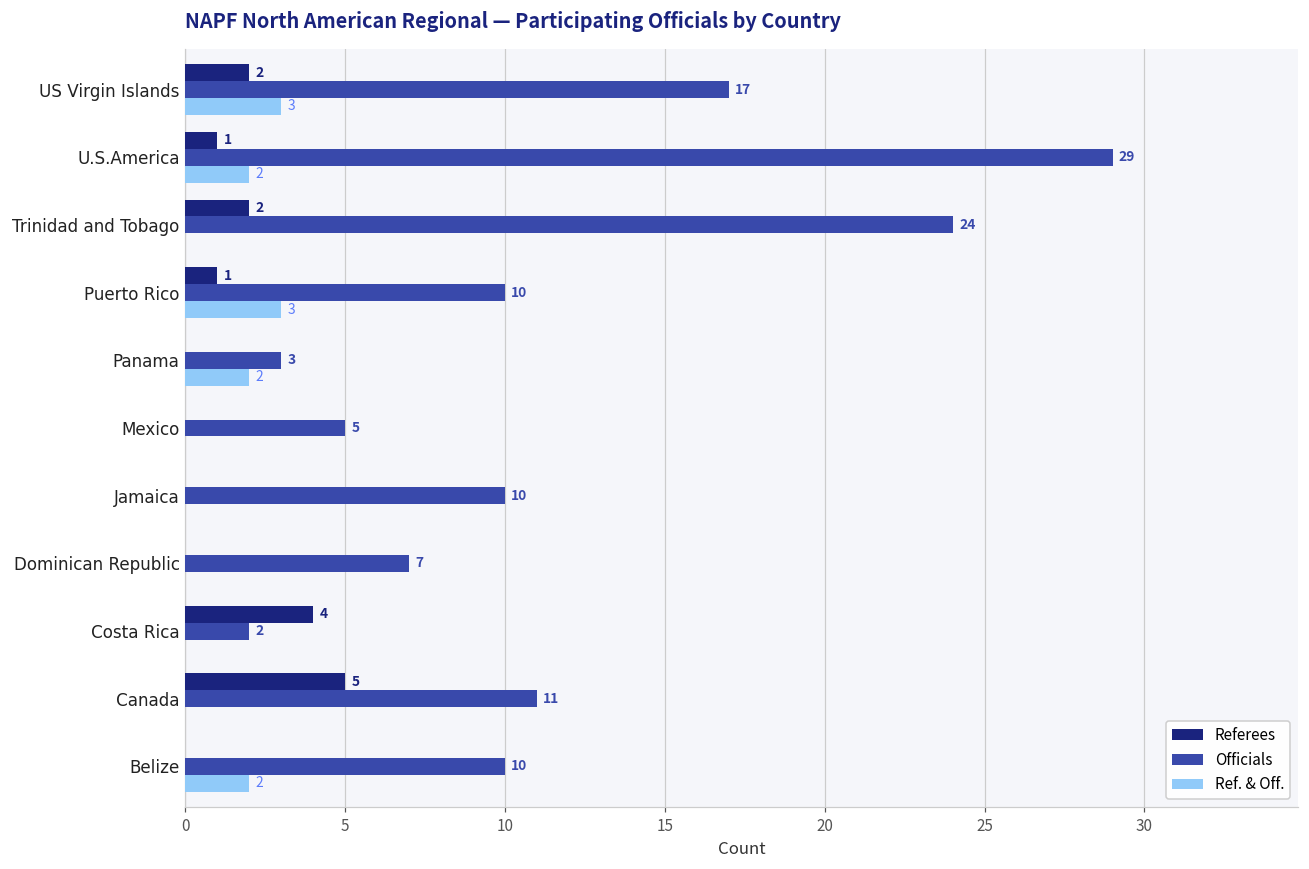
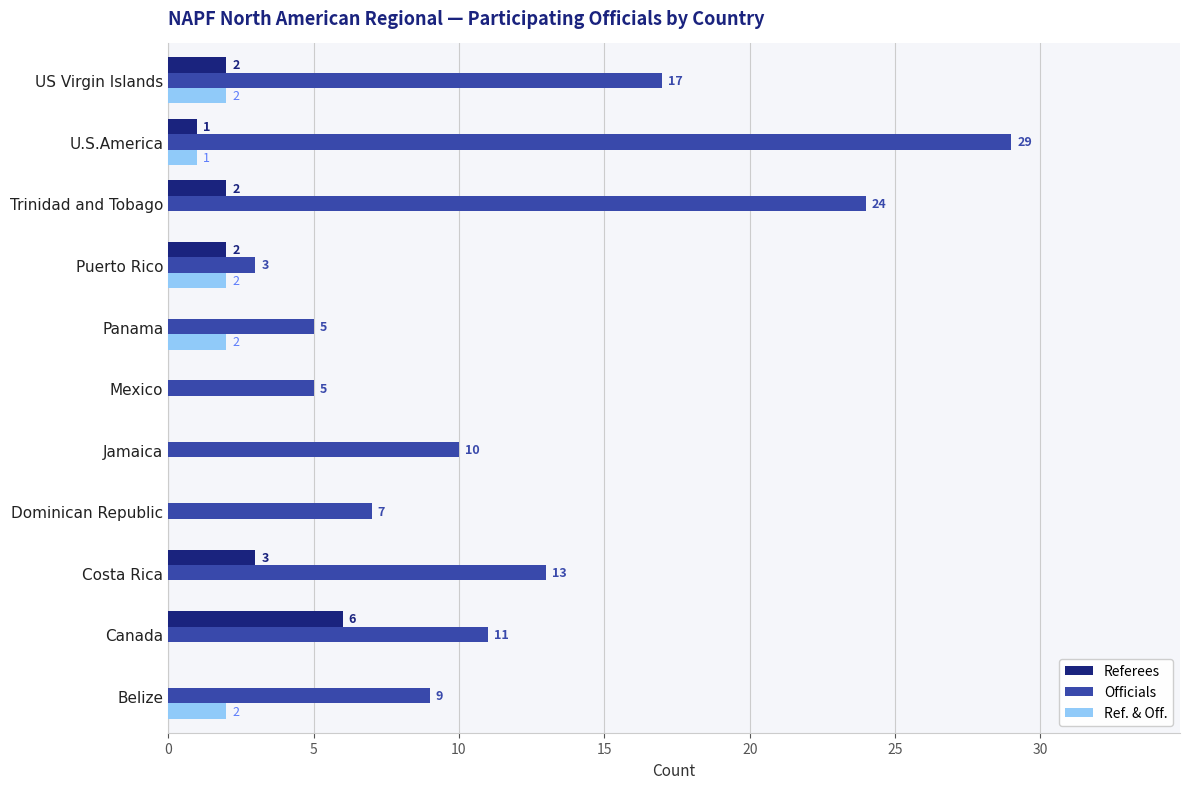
Ref. & Off., US Virgin Islands: 3 -> 2
Ref. & Off., U.S.America: 2 -> 1
Referees, Puerto Rico: 1 -> 2
Officials, Puerto Rico: 10 -> 3
Ref. & Off., Puerto Rico: 3 -> 2
Officials, Panama: 3 -> 5
Referees, Costa Rica: 4 -> 3
Officials, Costa Rica: 2 -> 13
Referees, Canada: 5 -> 6
Officials, Belize: 10 -> 9
